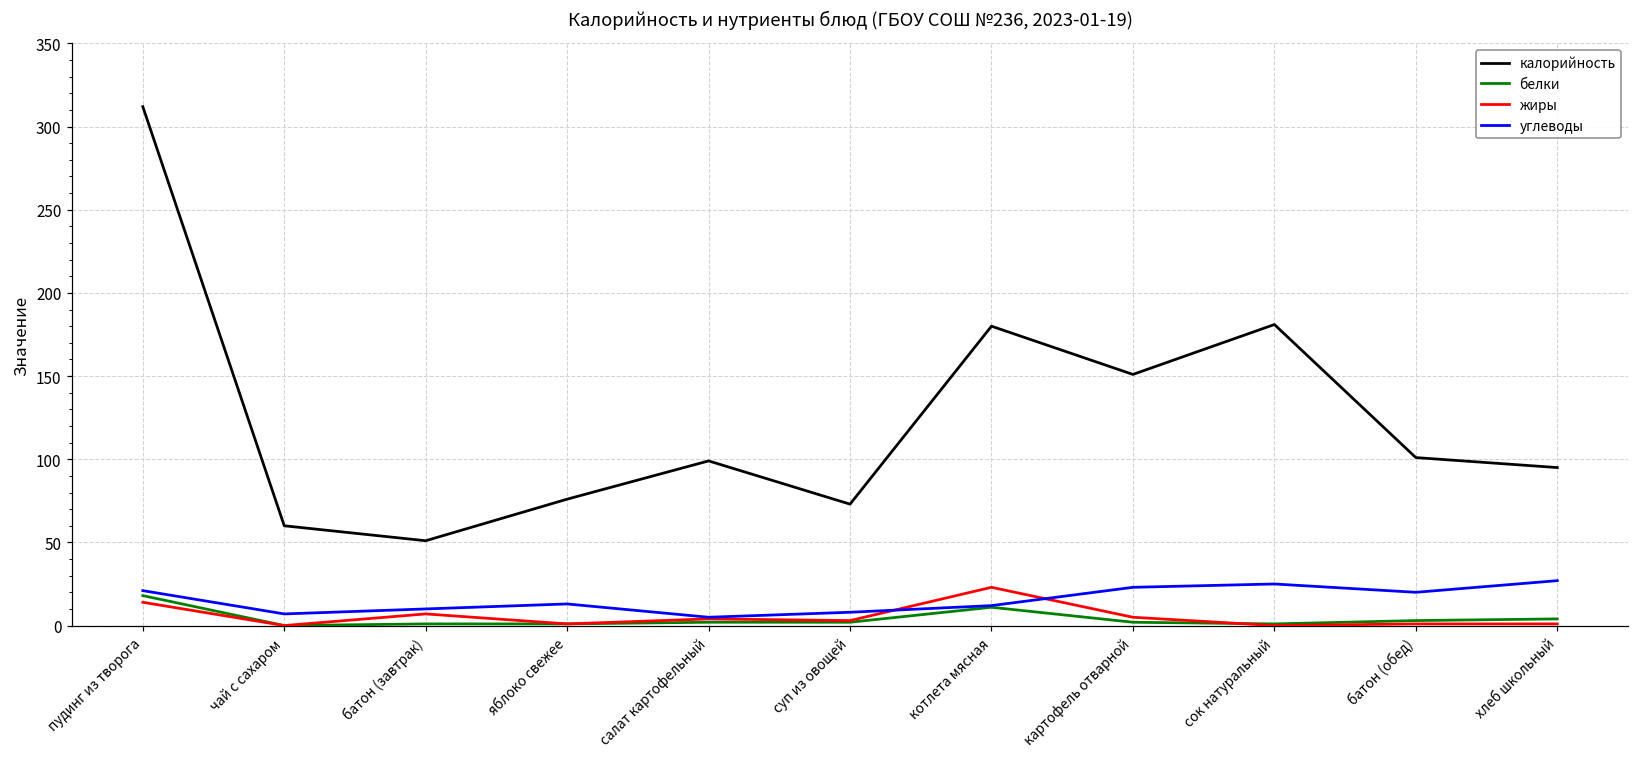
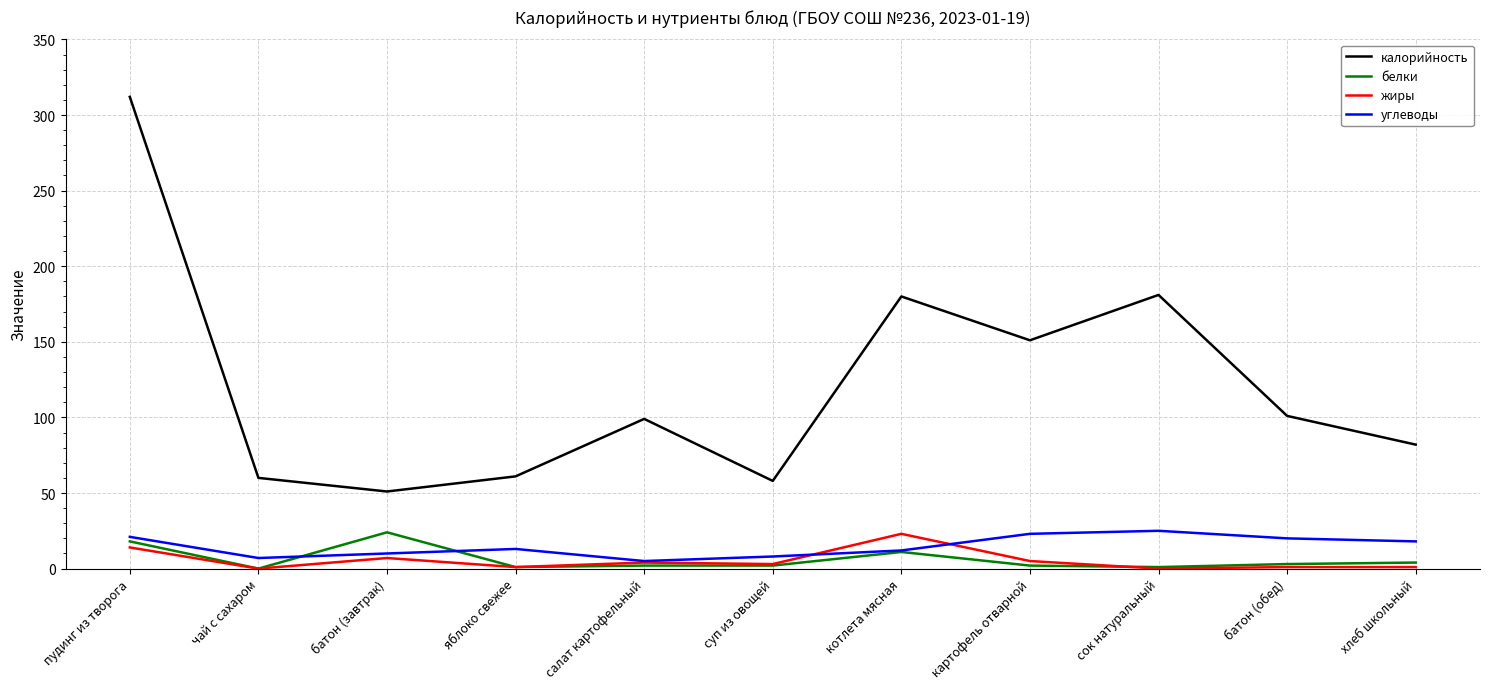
белки, батон (завтрак): 1 -> 24
калорийность, яблоко свежее: 76 -> 61
калорийность, суп из овощей: 73 -> 58
калорийность, хлеб школьный: 95 -> 82
углеводы, хлеб школьный: 27 -> 18
